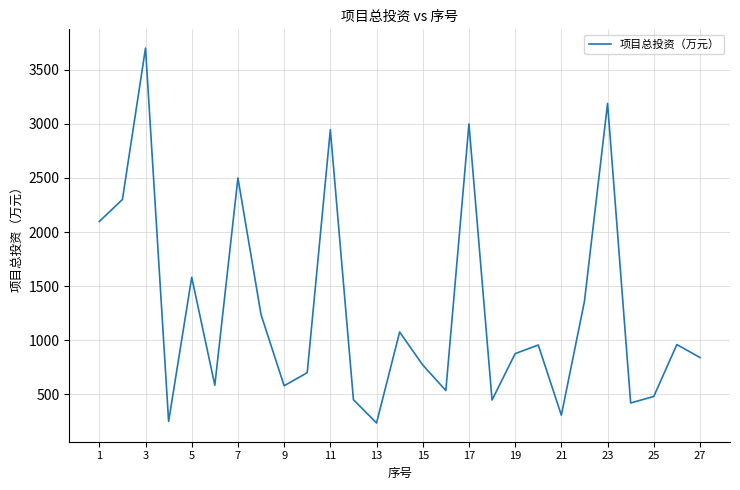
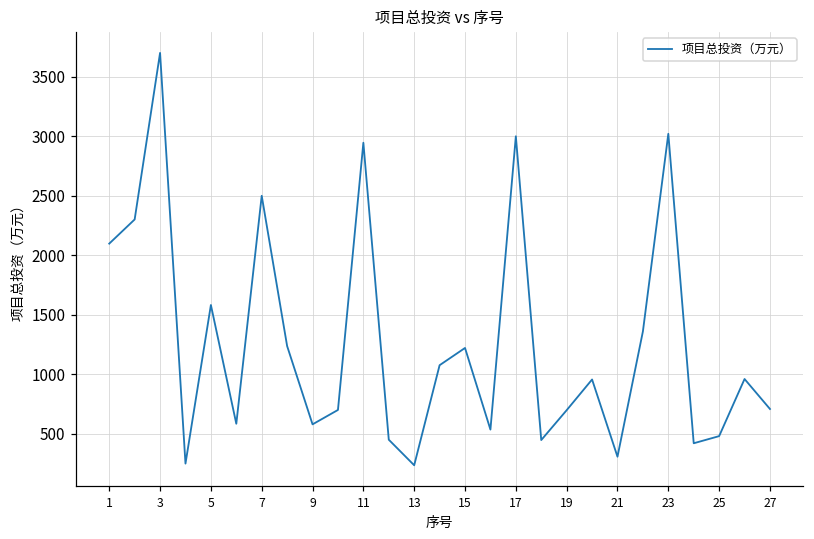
15: 770 -> 1220
19: 880 -> 700
23: 3190 -> 3020
27: 840 -> 710
